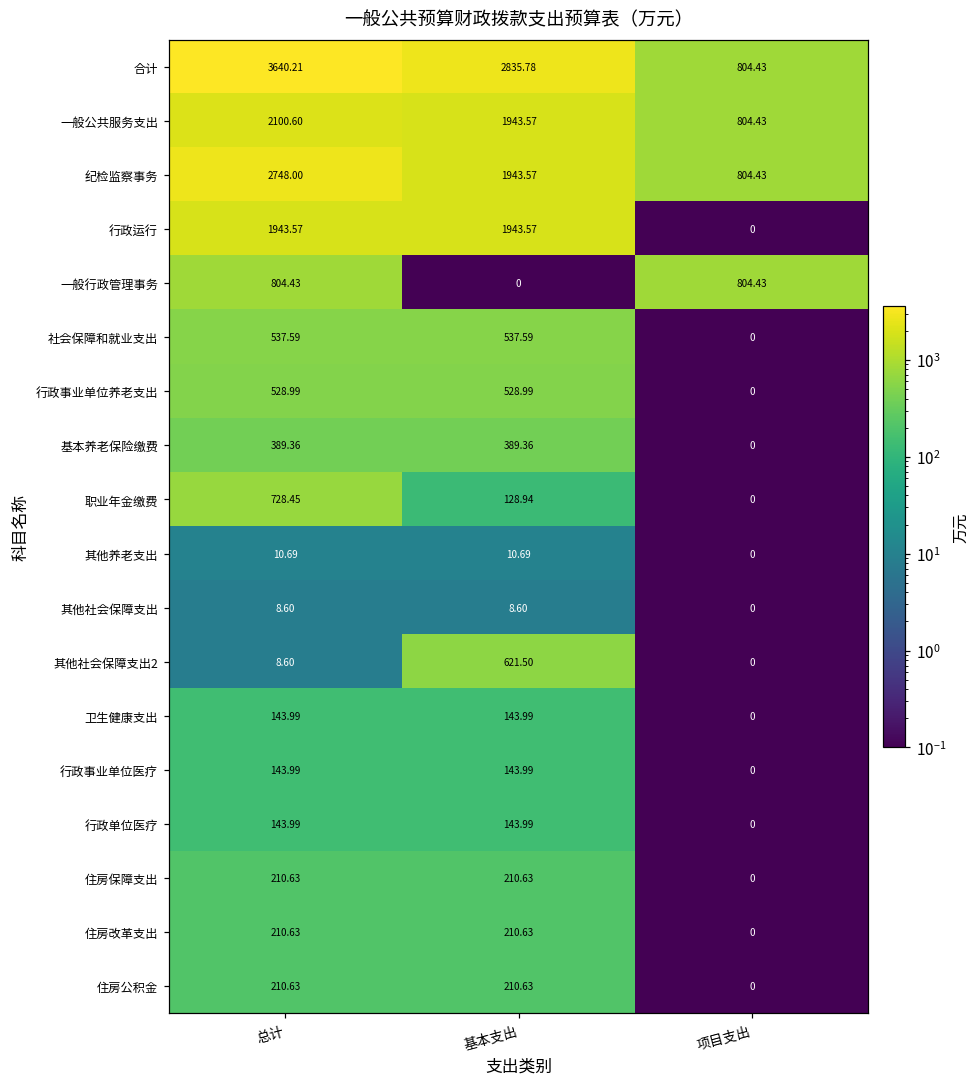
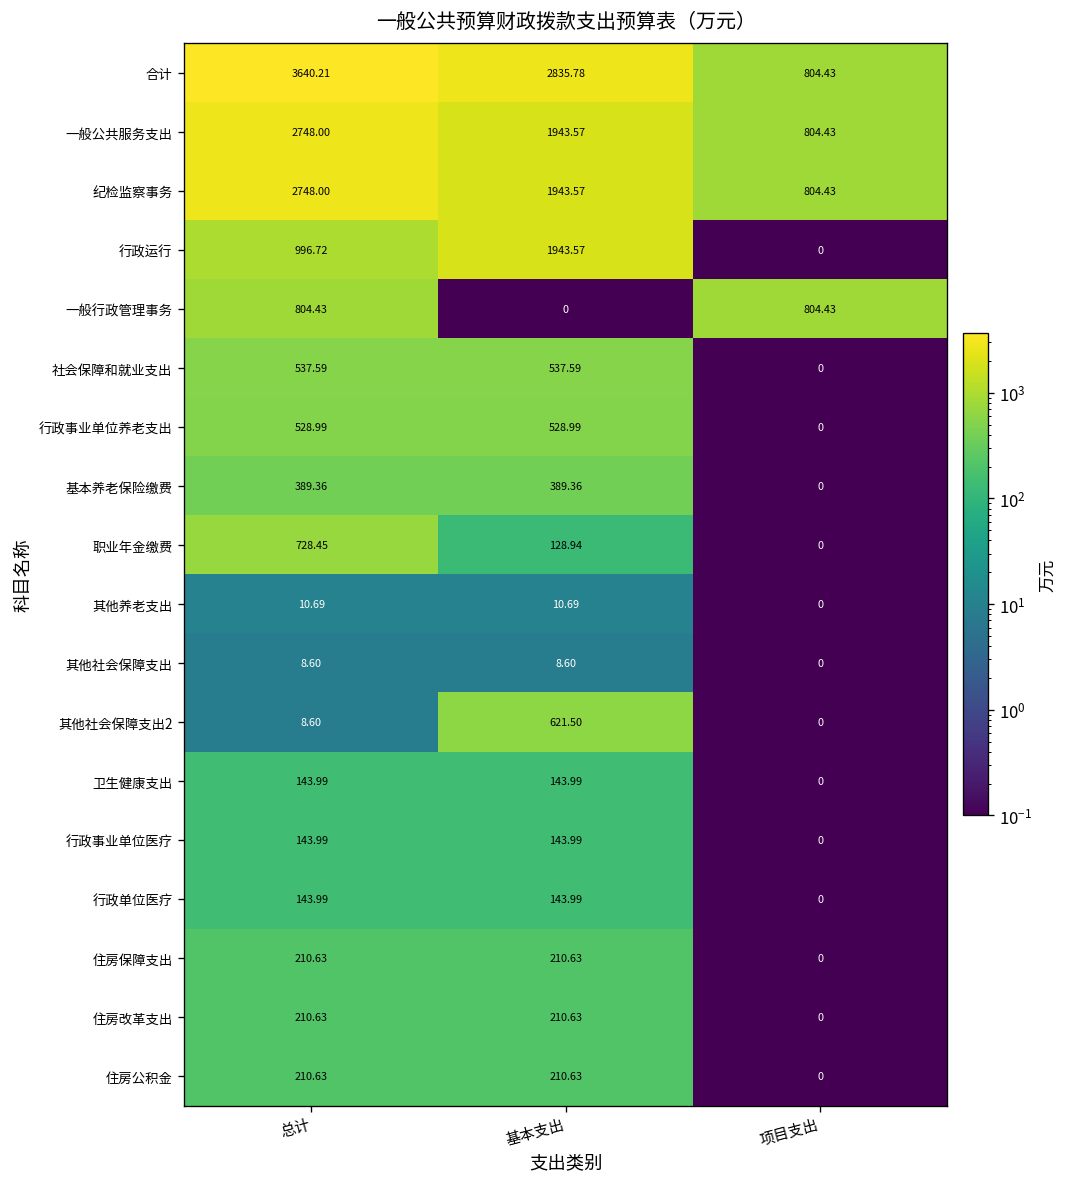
一般公共服务支出, 总计: 2100.60 -> 2748.00
行政运行, 总计: 1943.57 -> 996.72
